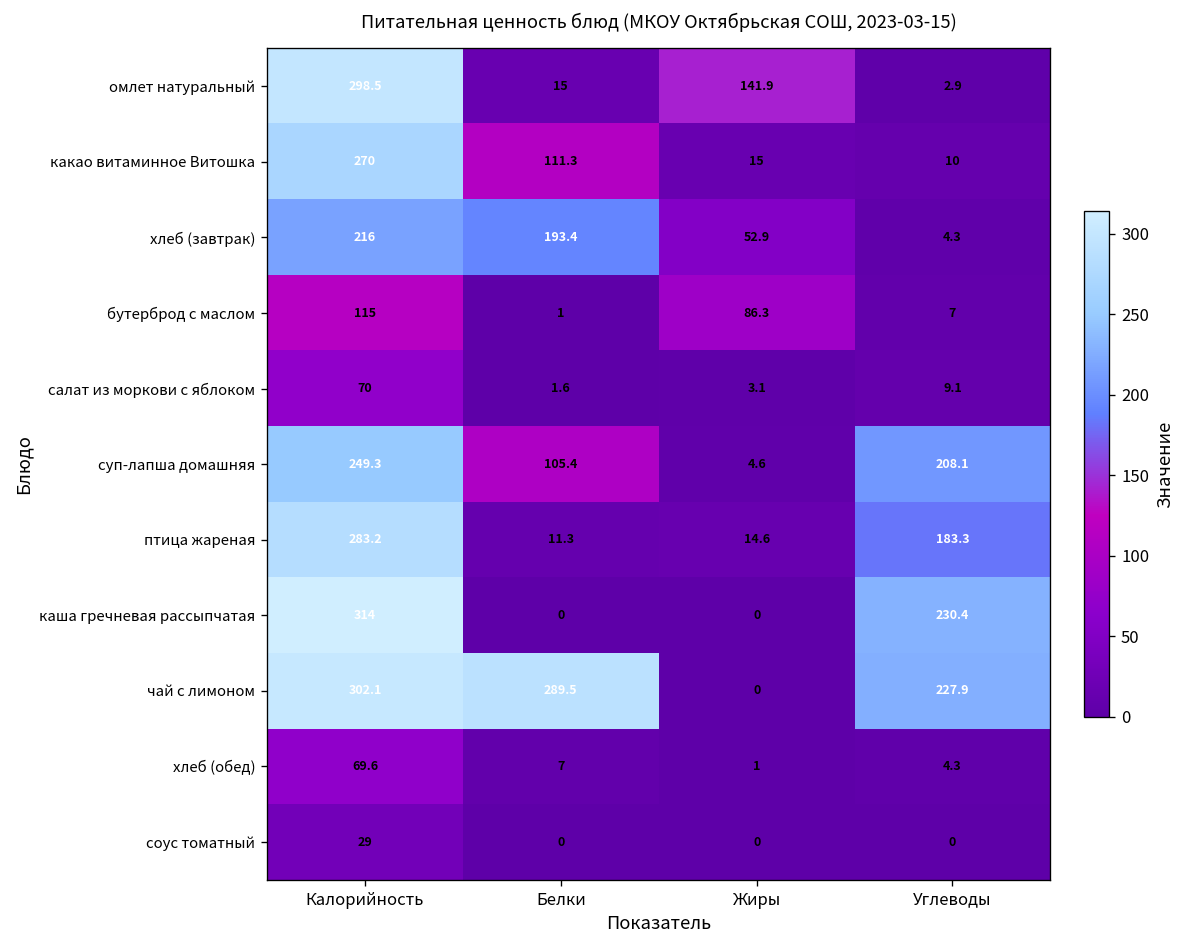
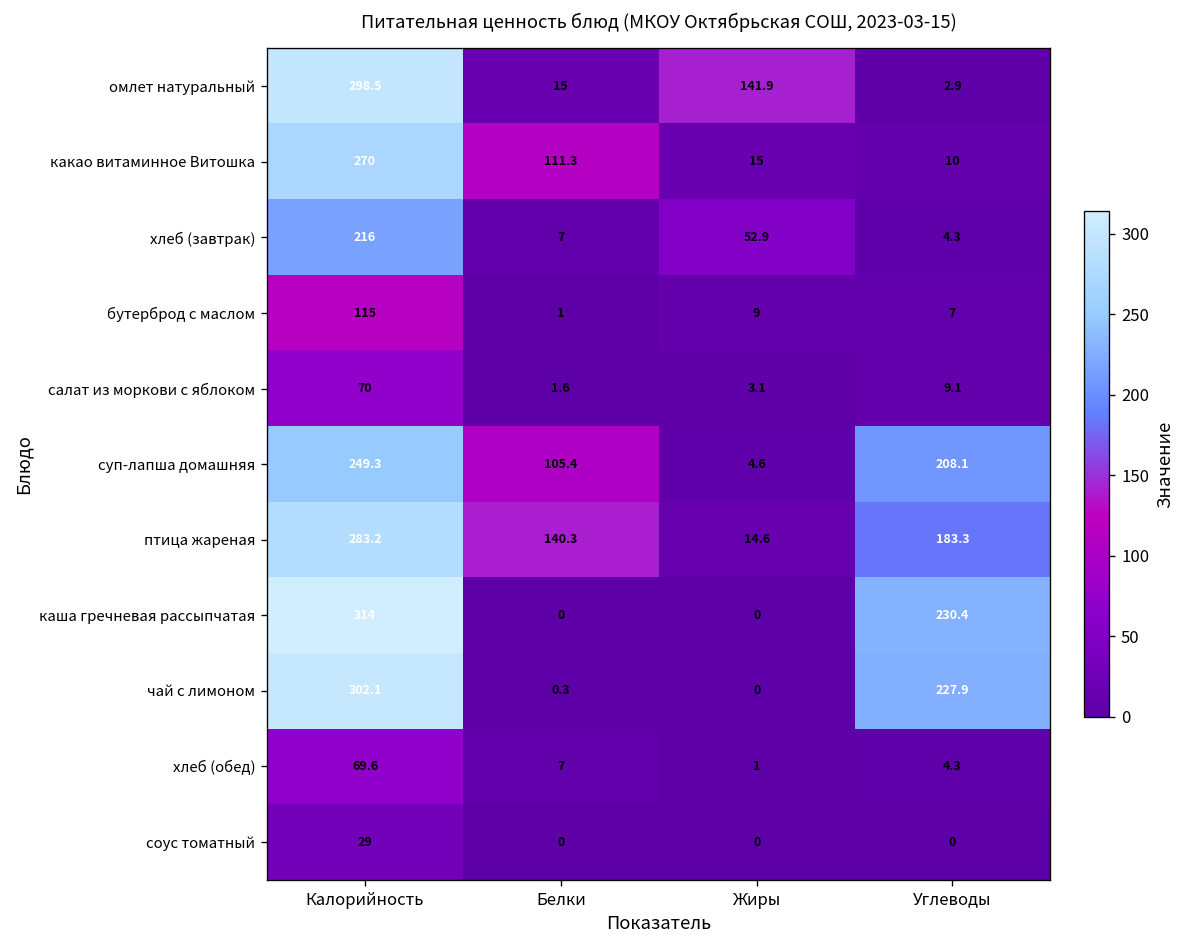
хлеб (завтрак), Белки: 193.4 -> 7
бутерброд с маслом, Жиры: 86.3 -> 9
птица жареная, Белки: 11.3 -> 140.3
чай с лимоном, Белки: 289.5 -> 0.3
